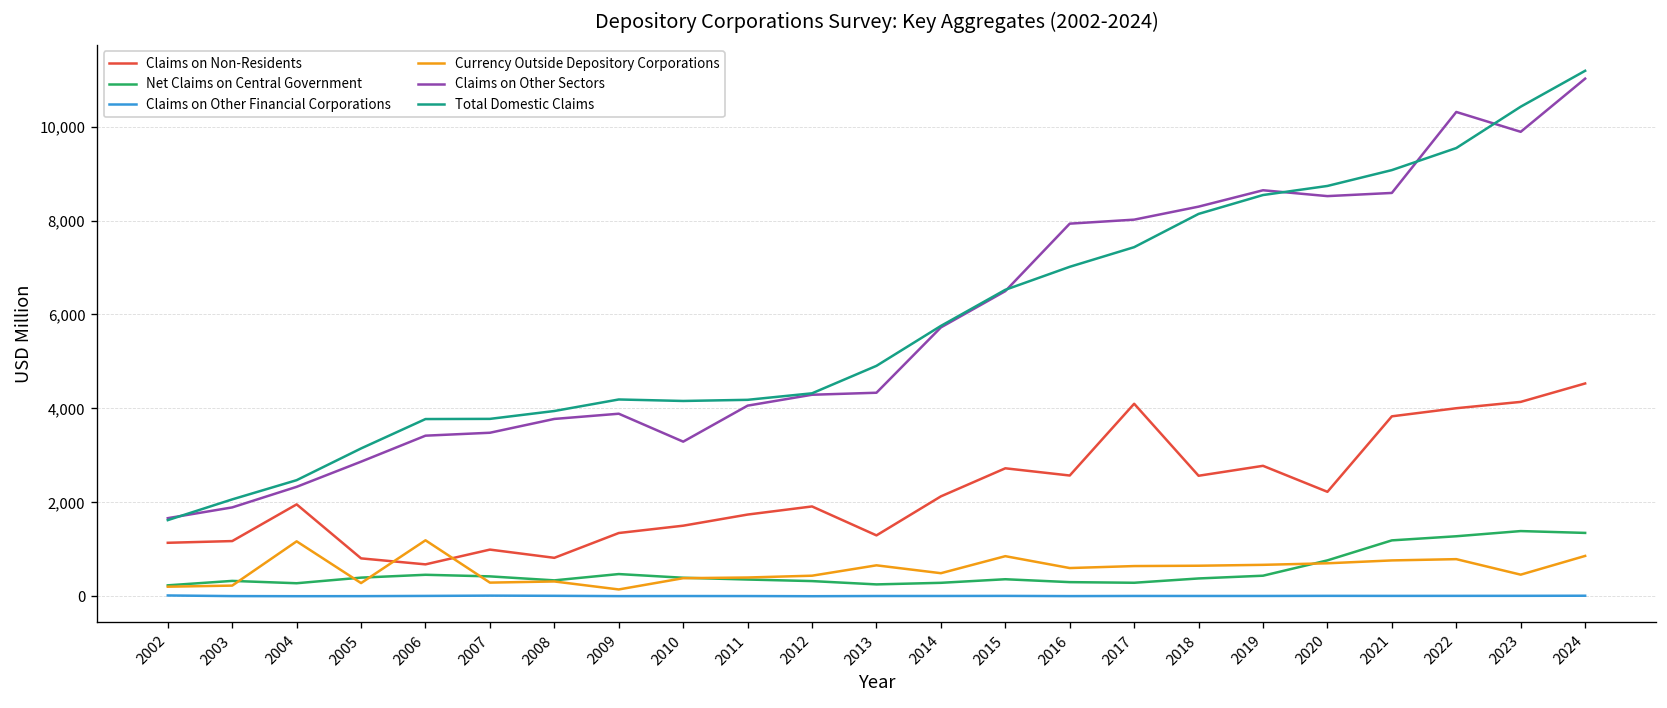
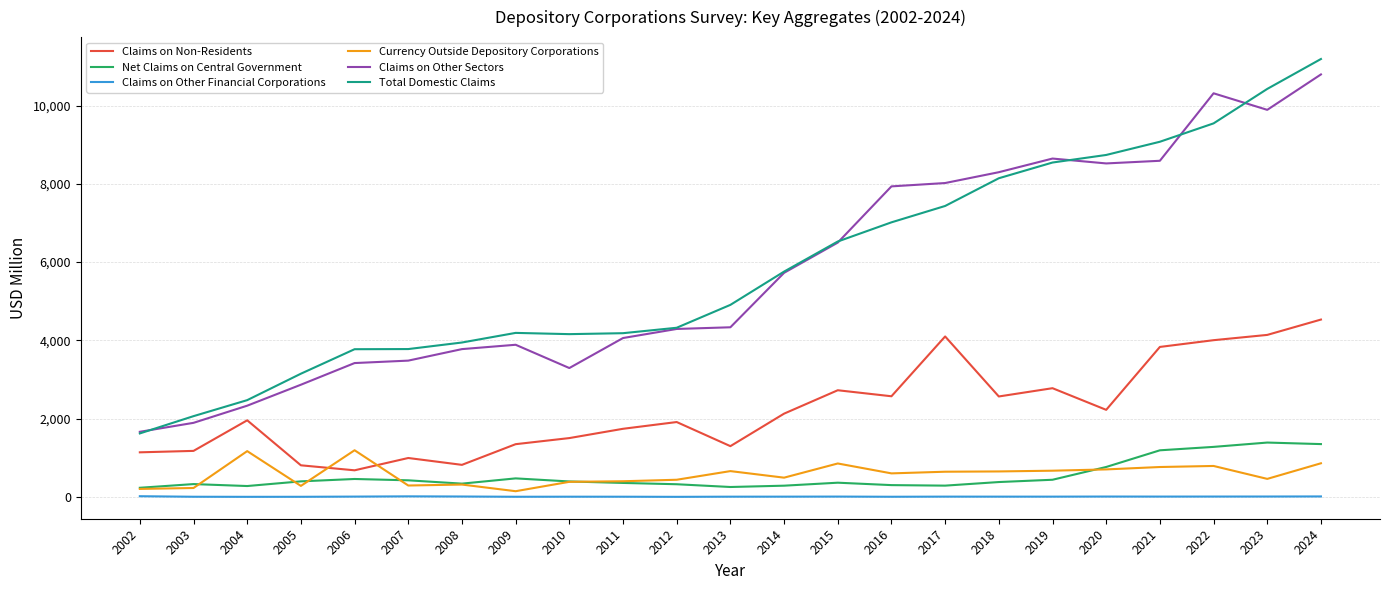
Claims on Other Sectors, 2024: 11,000 -> 10,800
